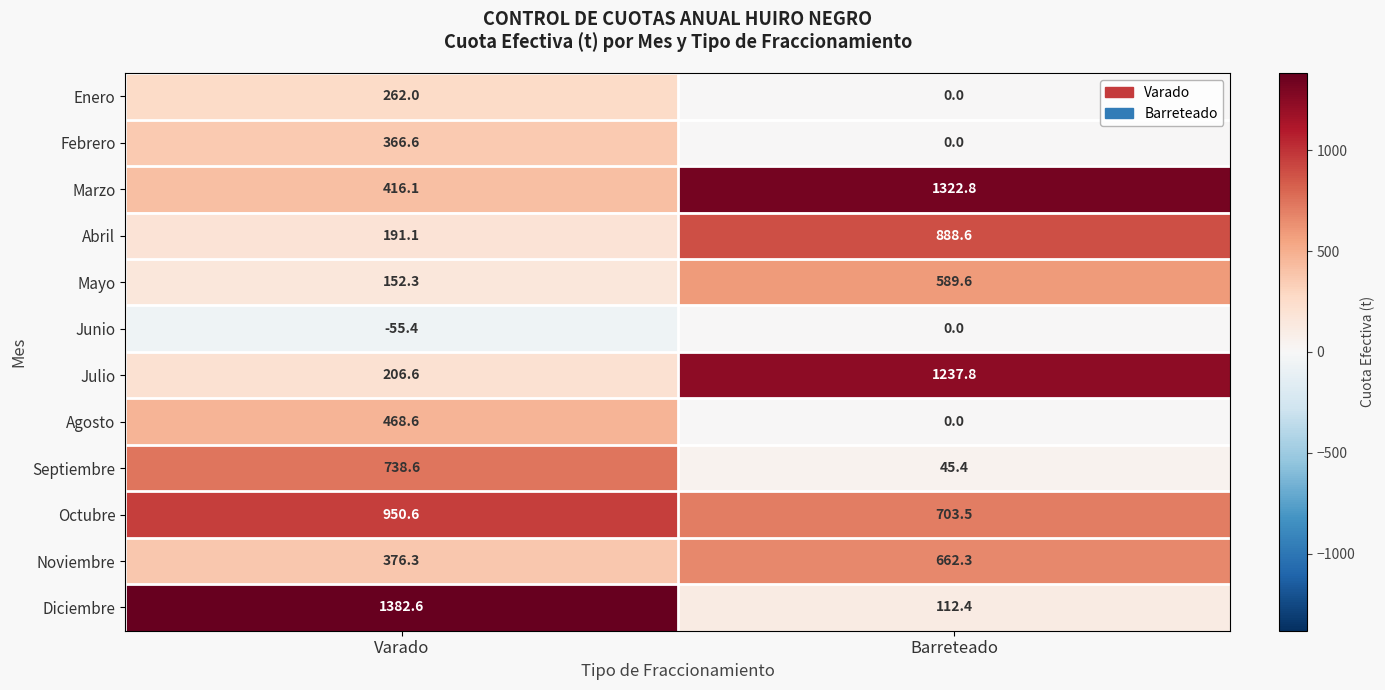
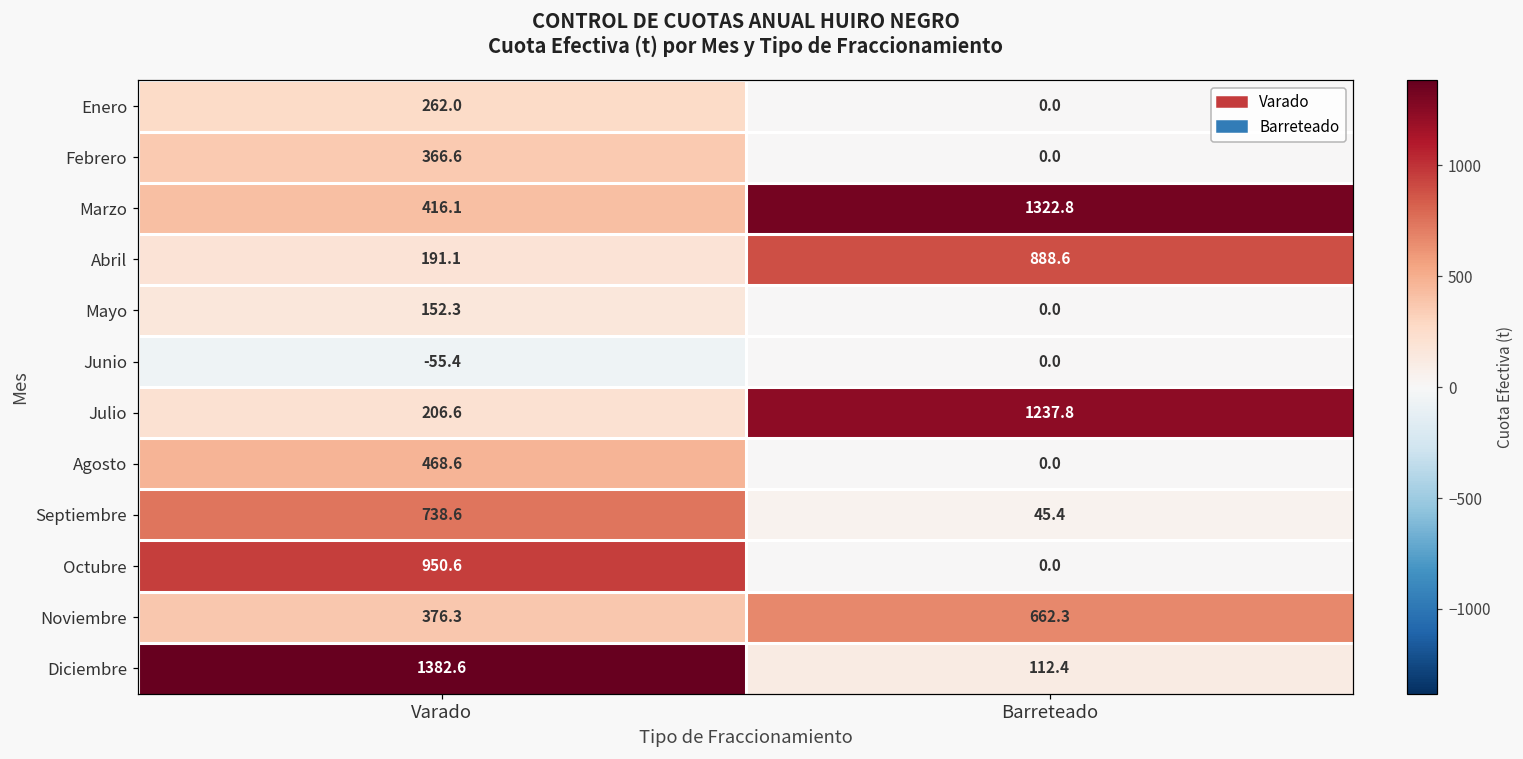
Mayo, Barreteado: 589.6 -> 0.0
Octubre, Barreteado: 703.5 -> 0.0
